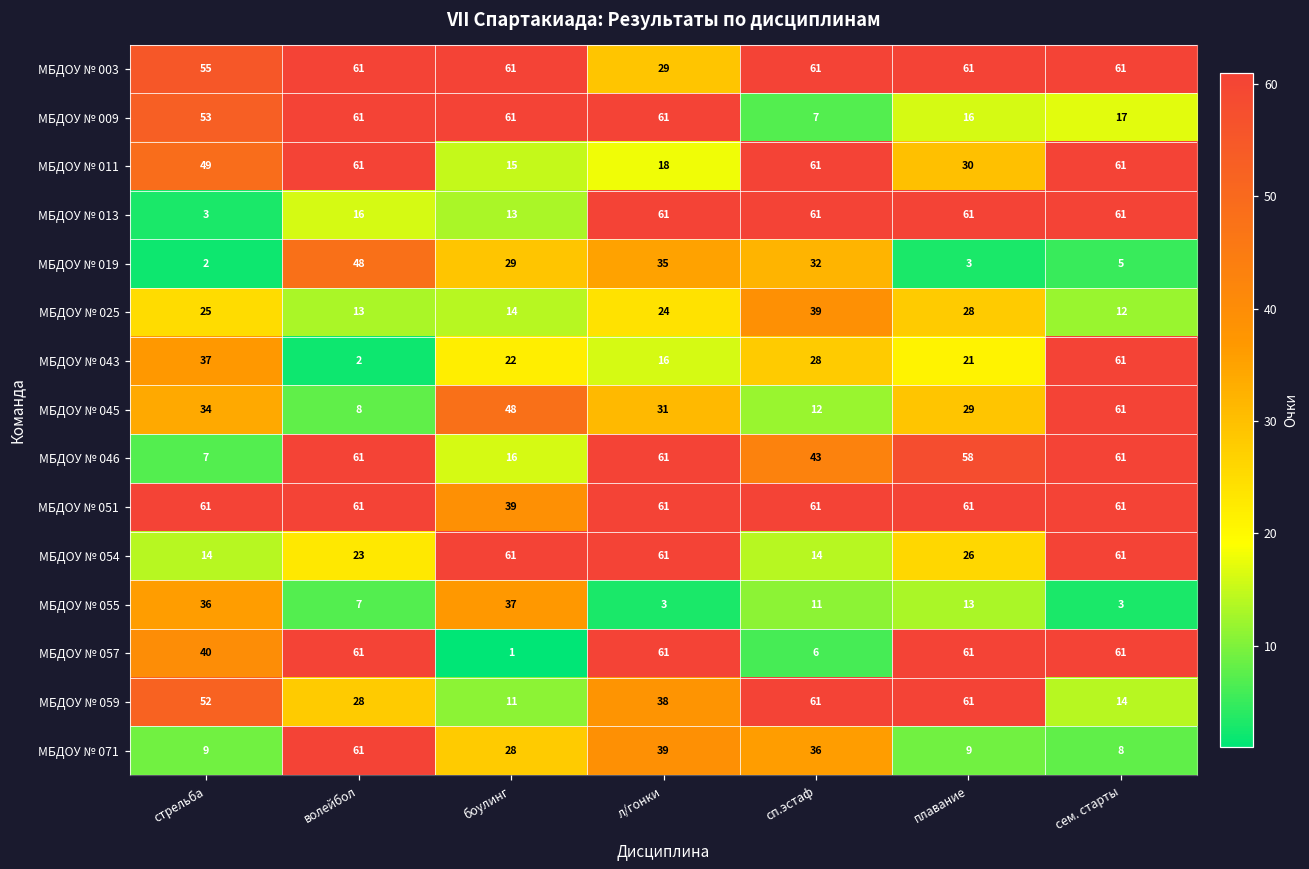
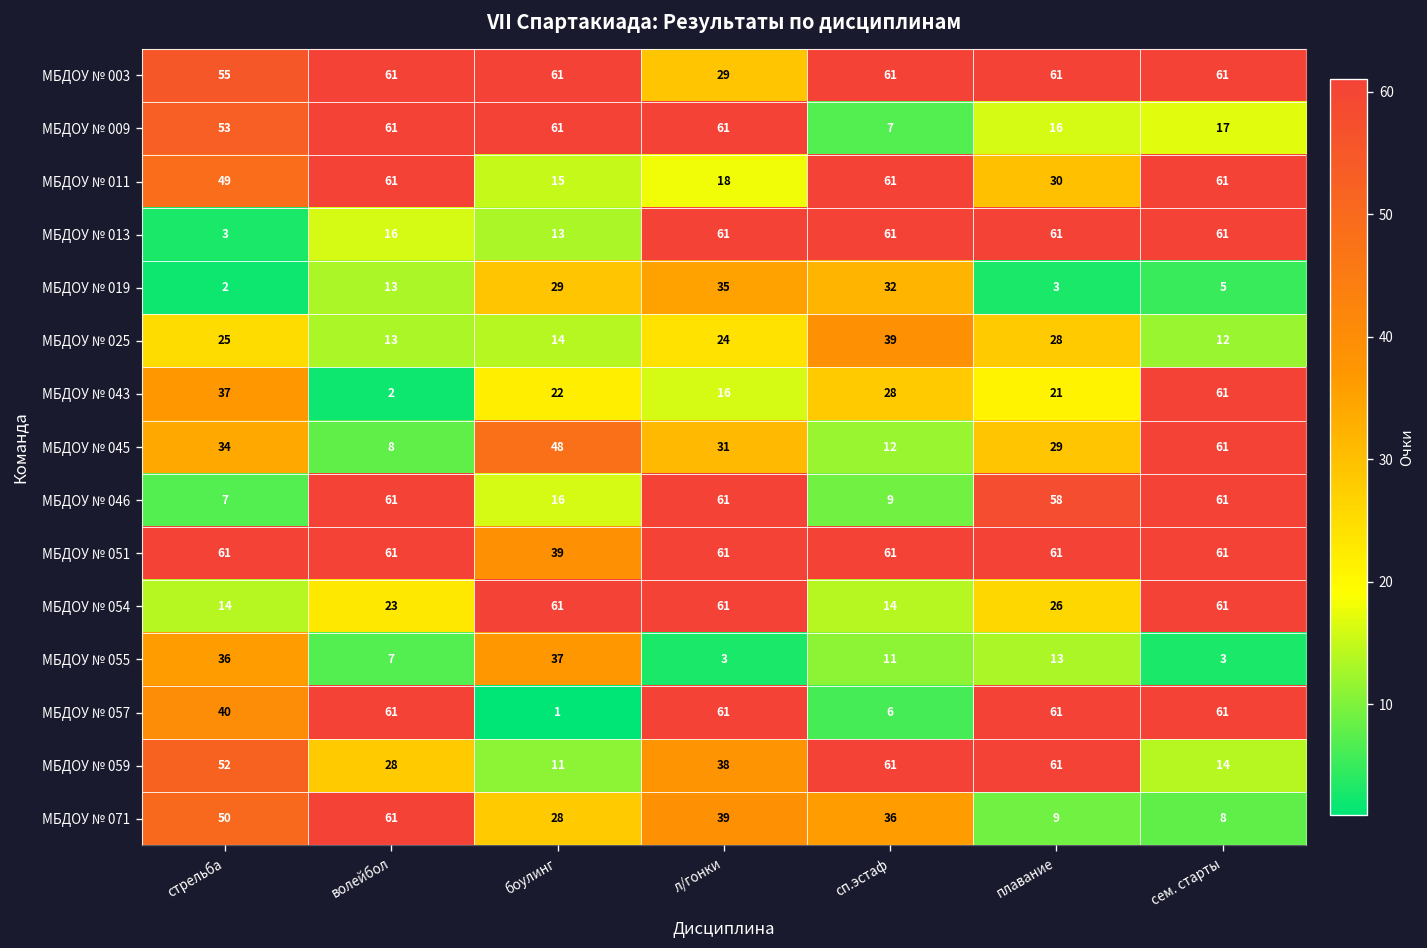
МБДОУ № 019, волейбол: 48 -> 13
МБДОУ № 046, сп.эстаф: 43 -> 9
МБДОУ № 071, стрельба: 9 -> 50
